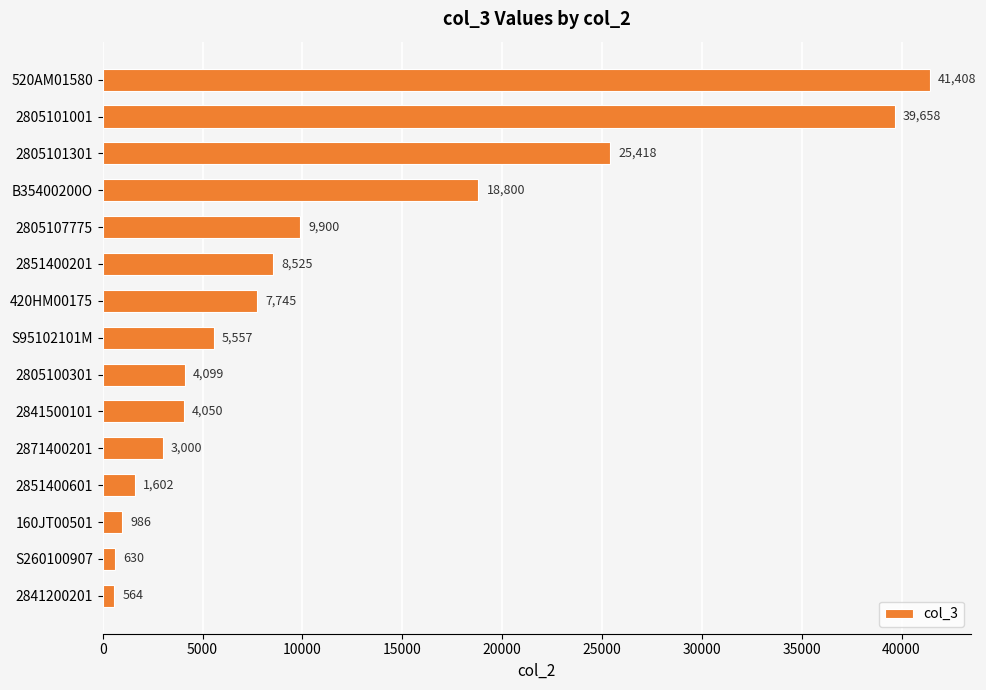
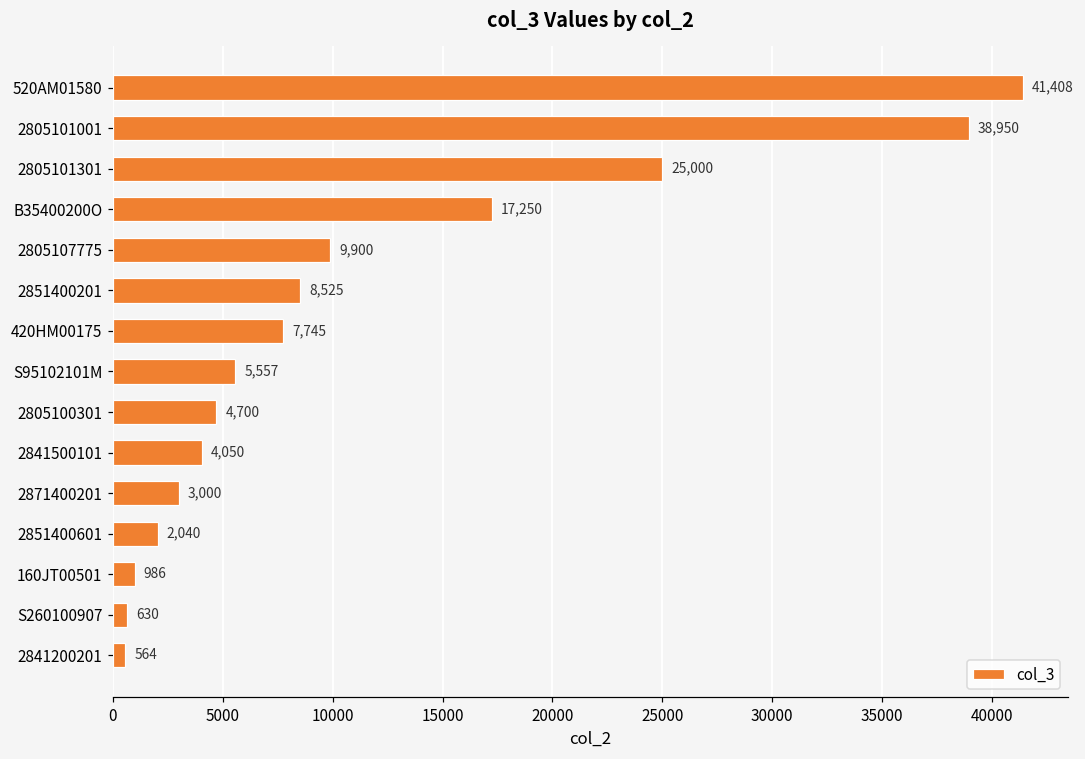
2805101001: 39,658 -> 38,950
2805101301: 25,418 -> 25,000
B35400200O: 18,800 -> 17,250
2805100301: 4,099 -> 4,700
2851400601: 1,602 -> 2,040
